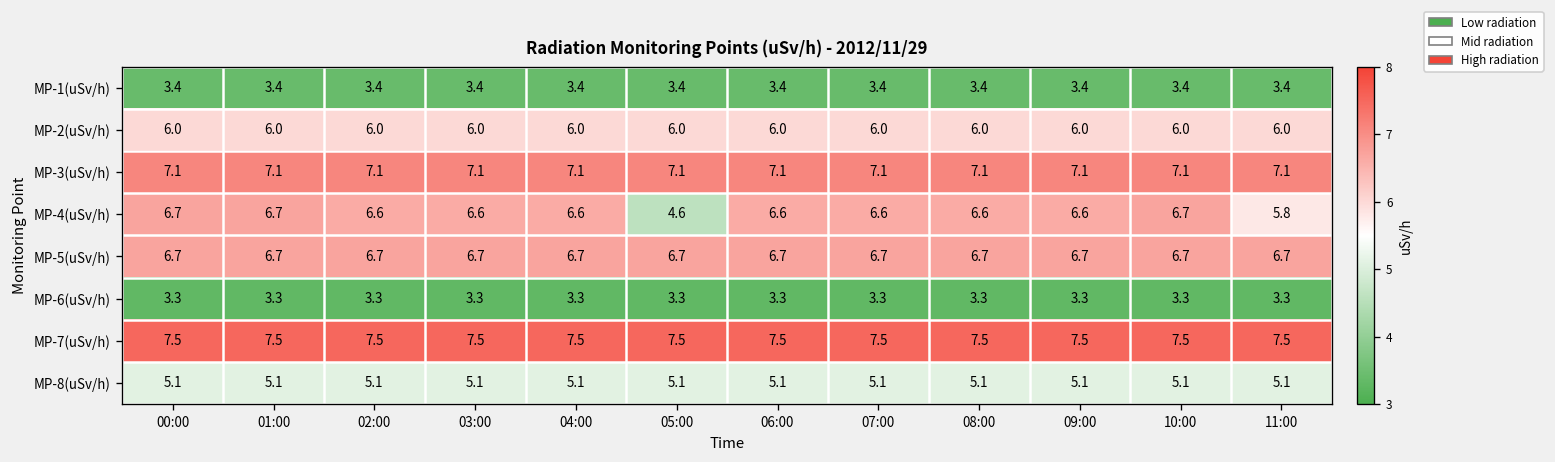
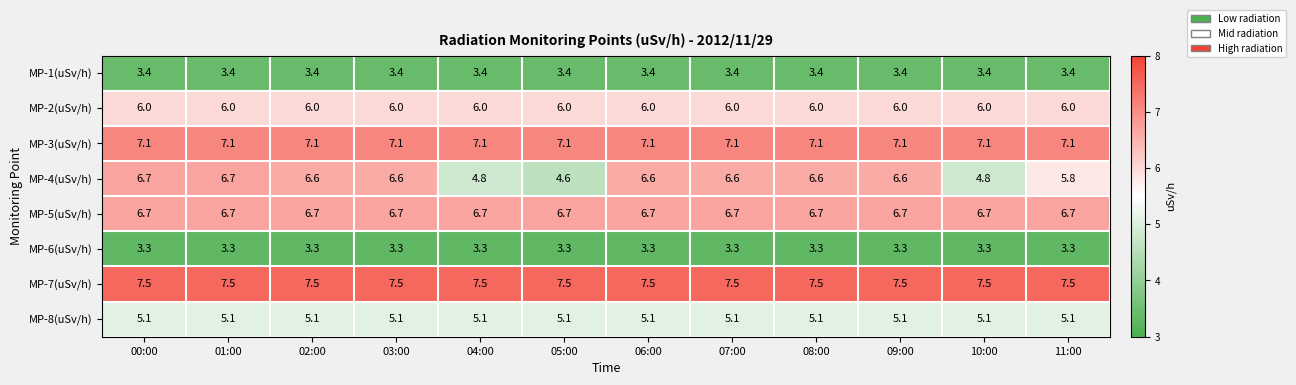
MP-4(uSv/h), 04:00: 6.6 -> 4.8
MP-4(uSv/h), 10:00: 6.7 -> 4.8
